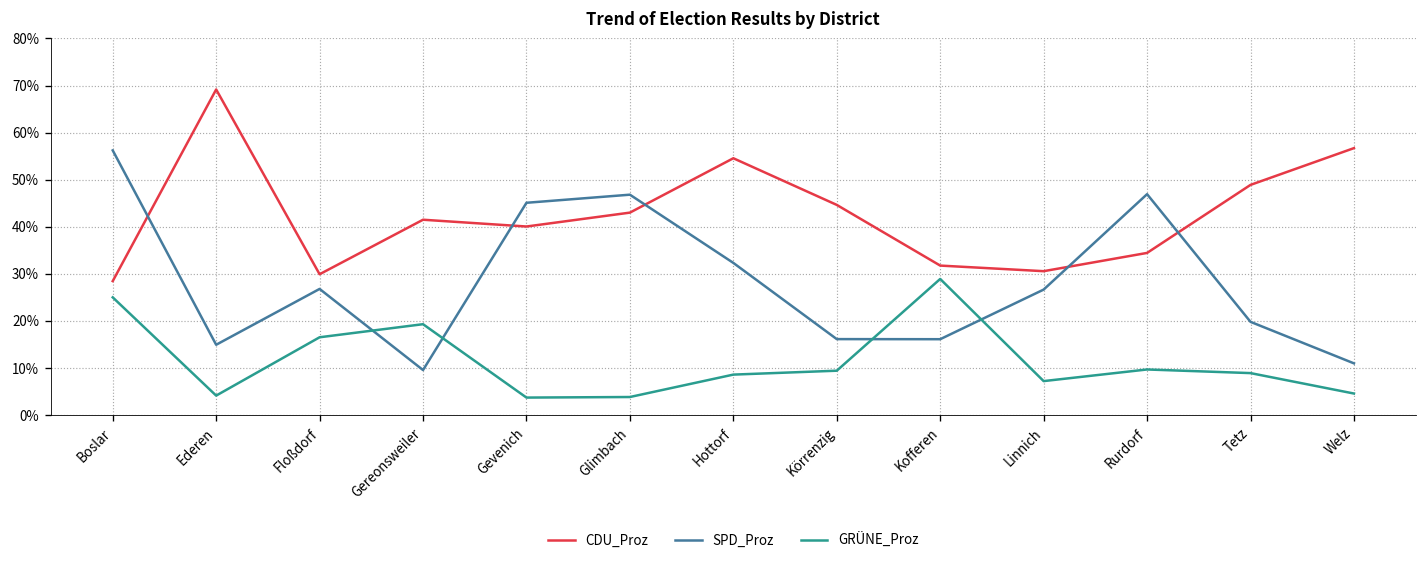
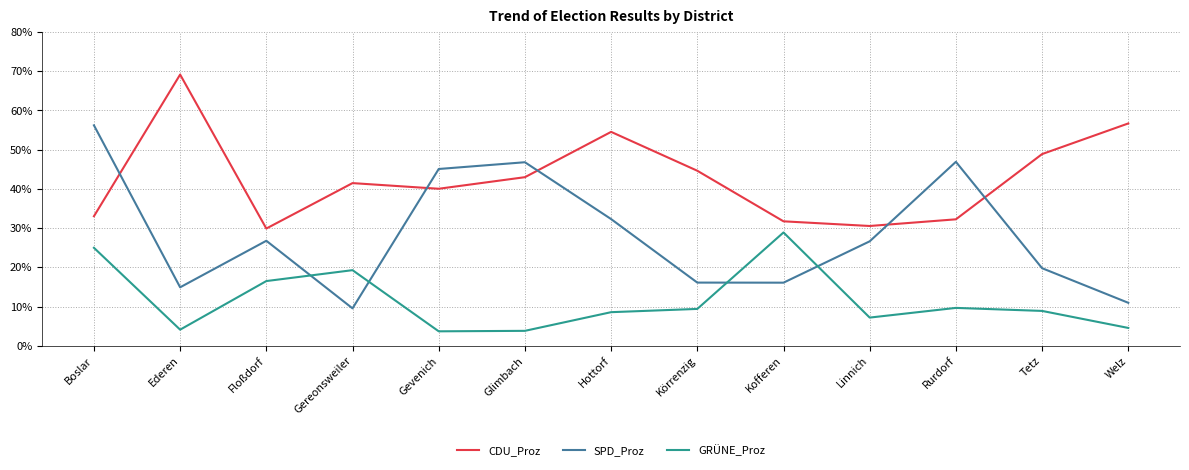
CDU_Proz, Boslar: 28% -> 33%
CDU_Proz, Rurdorf: 34% -> 32%
